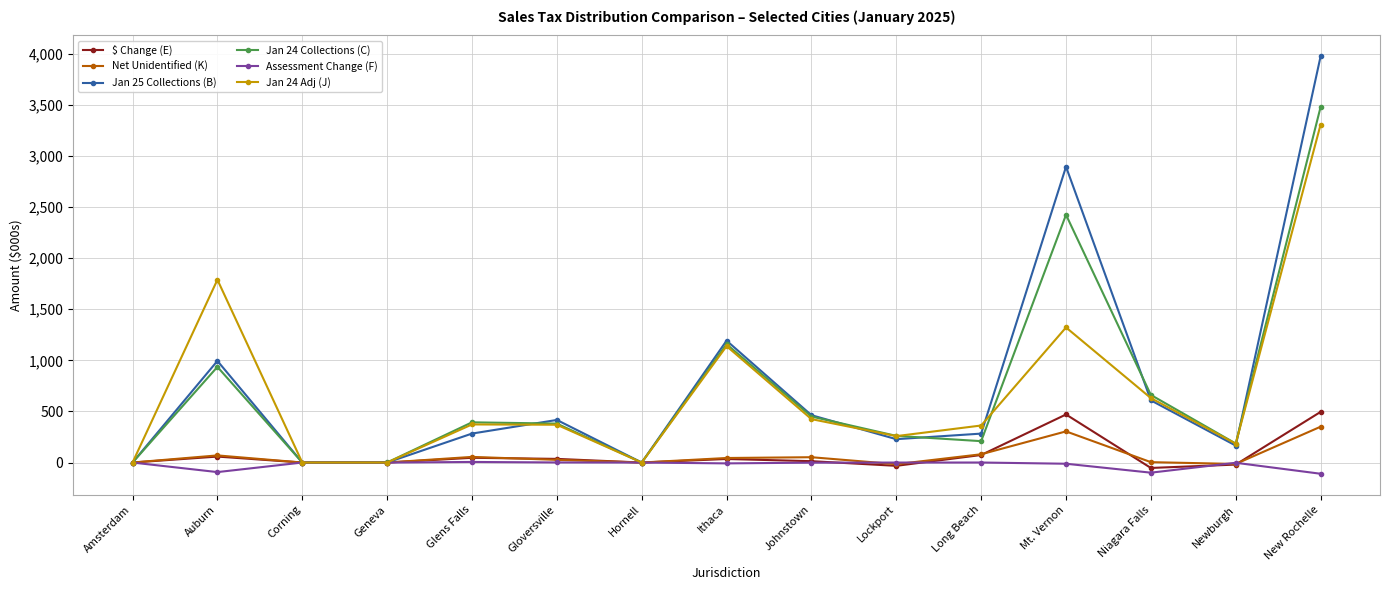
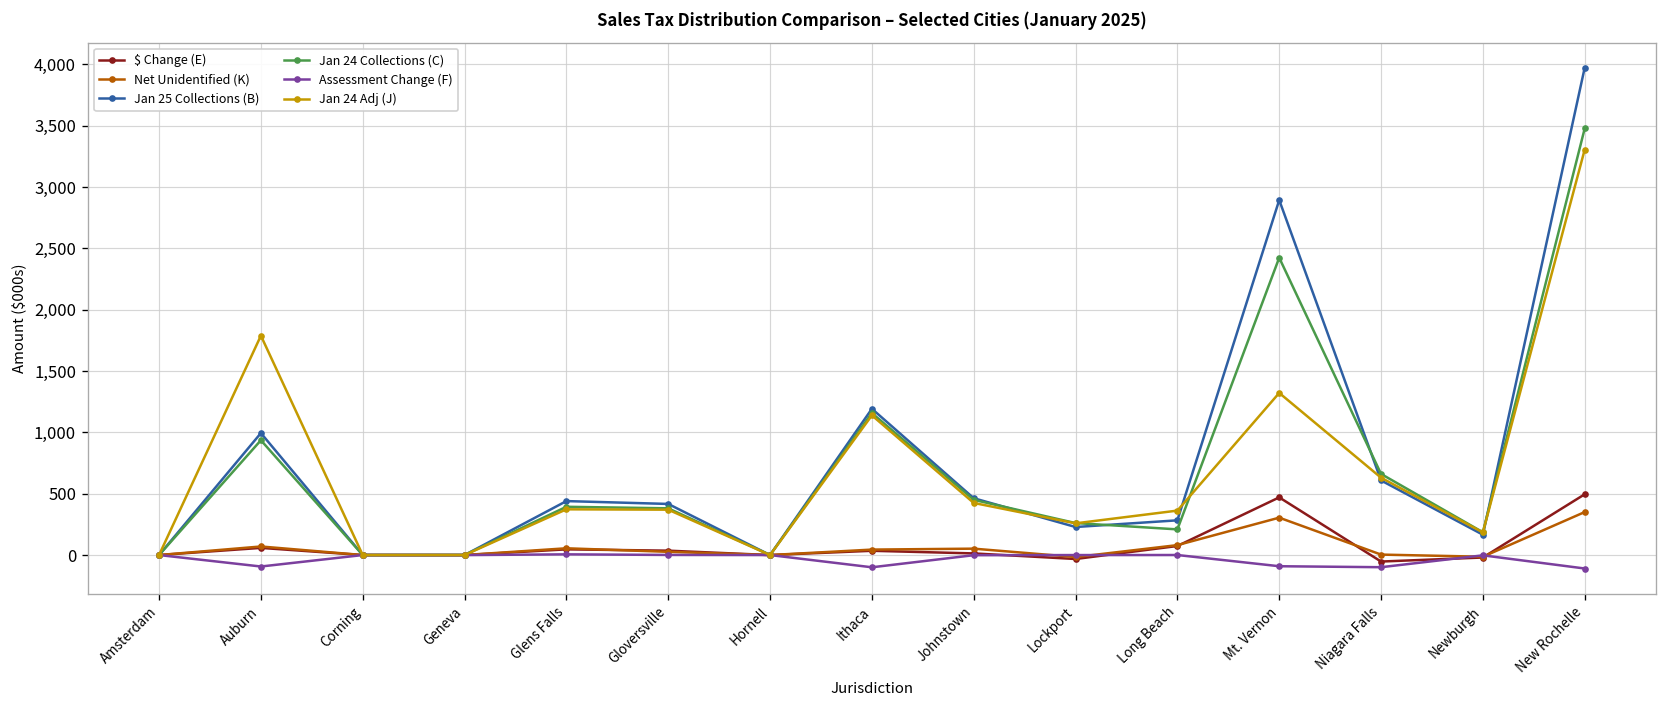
Jan 25 Collections (B), Glens Falls: 280 -> 440
Assessment Change (F), Ithaca: -10 -> -100
Assessment Change (F), Mt. Vernon: -10 -> -90
